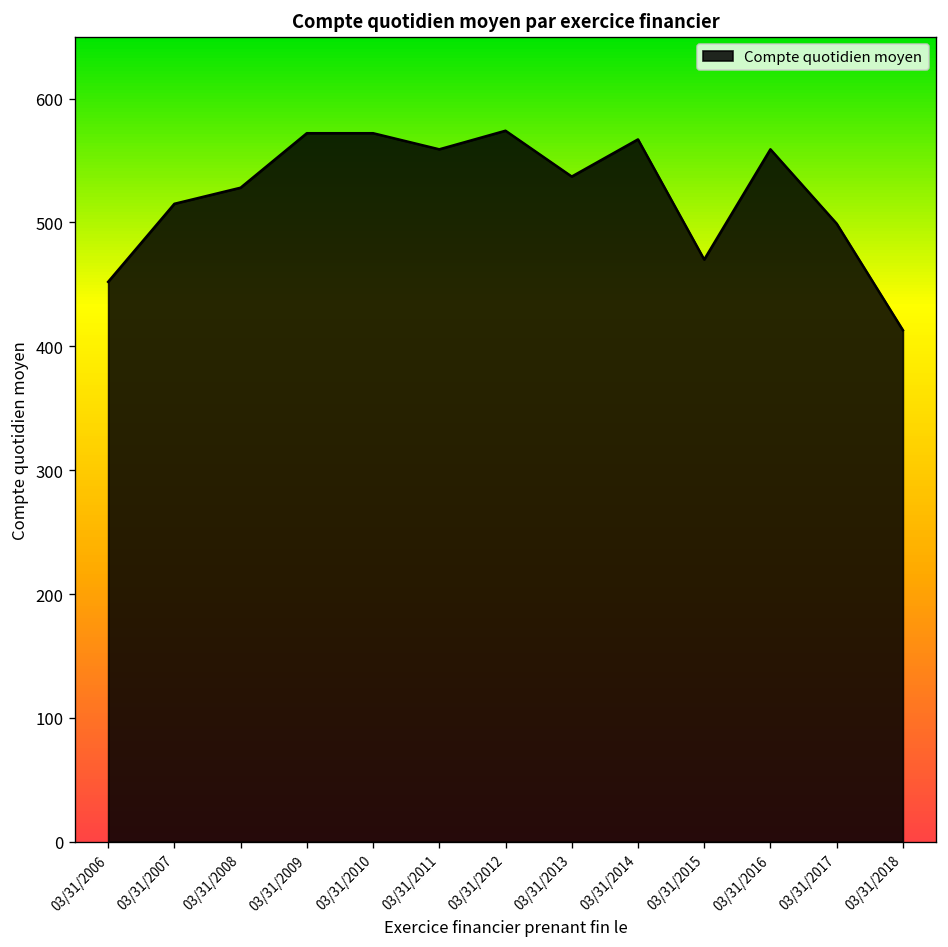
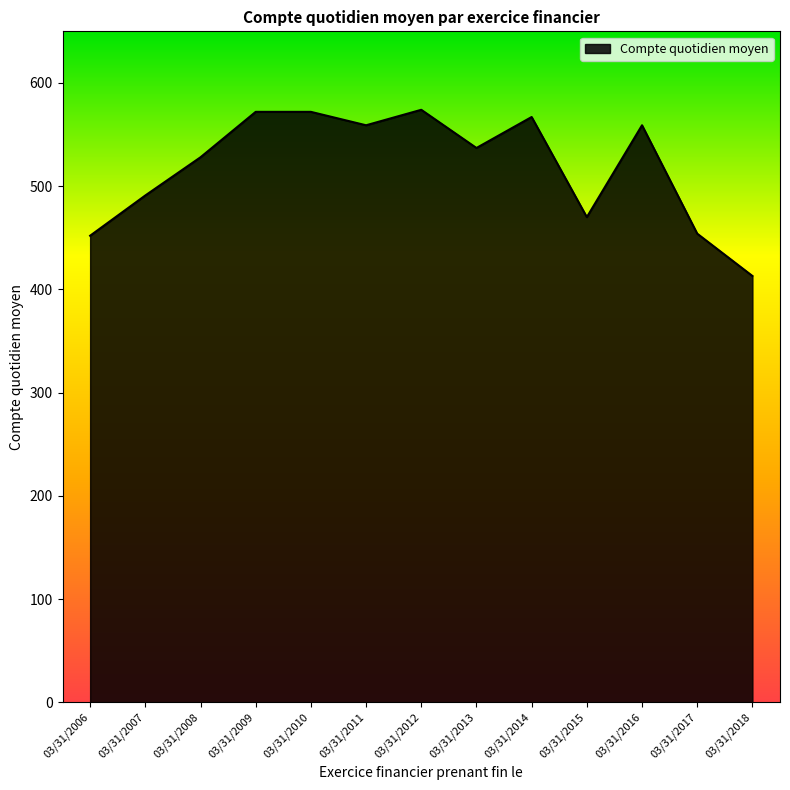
03/31/2007: 515 -> 491
03/31/2017: 499 -> 454
